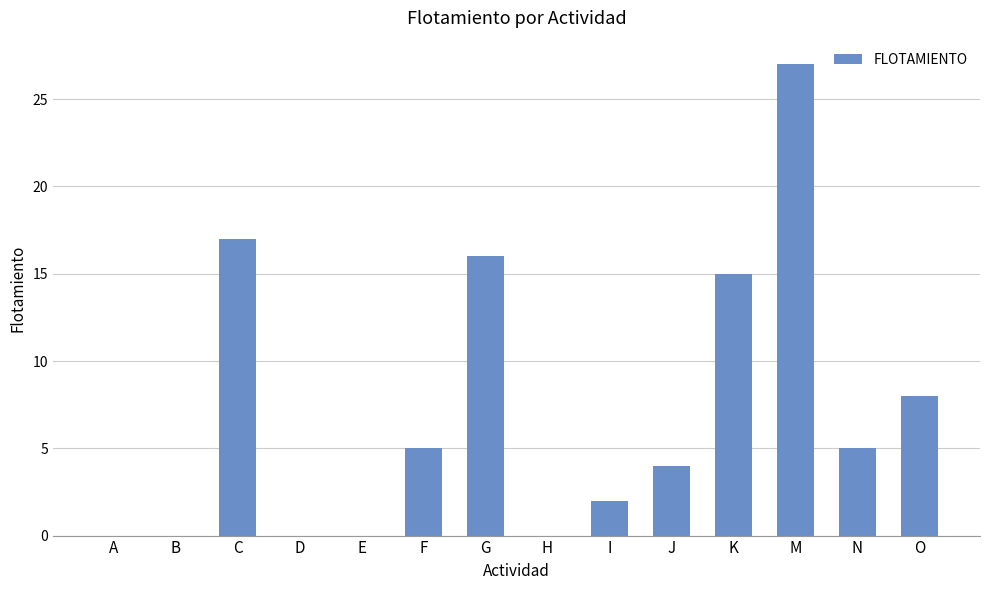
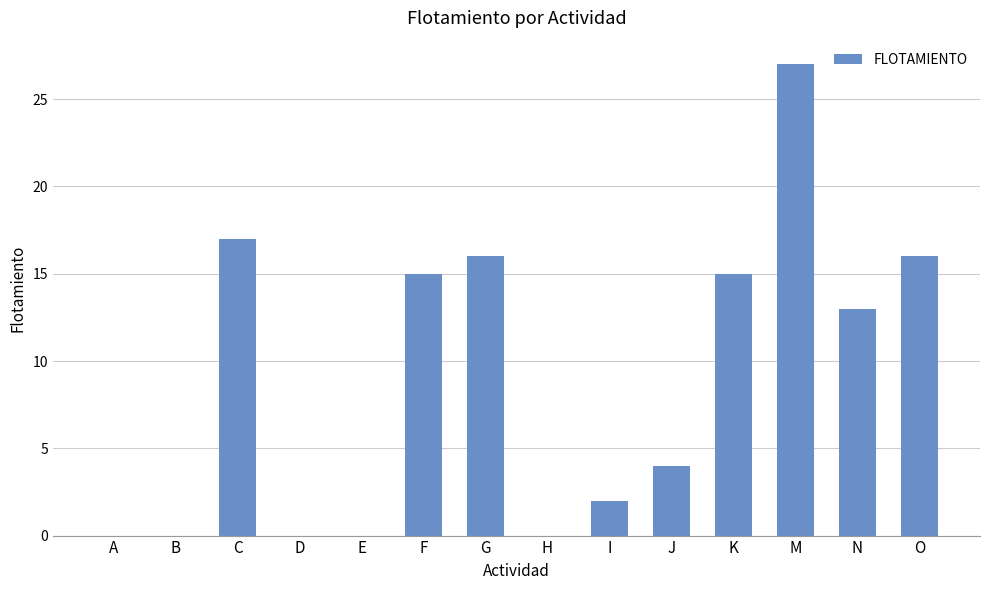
F: 5 -> 15
N: 5 -> 13
O: 8 -> 16
